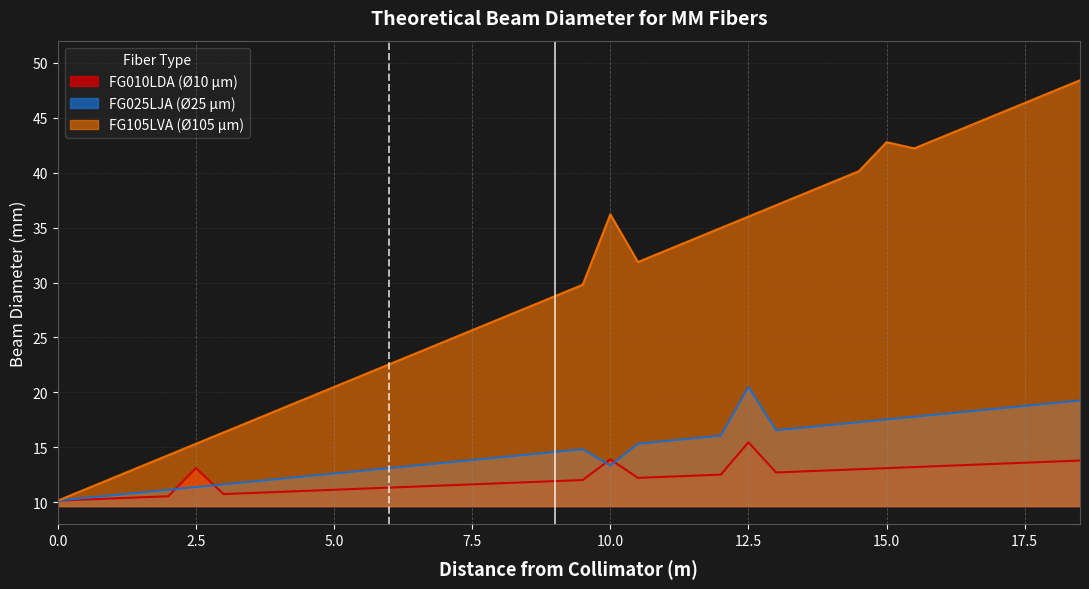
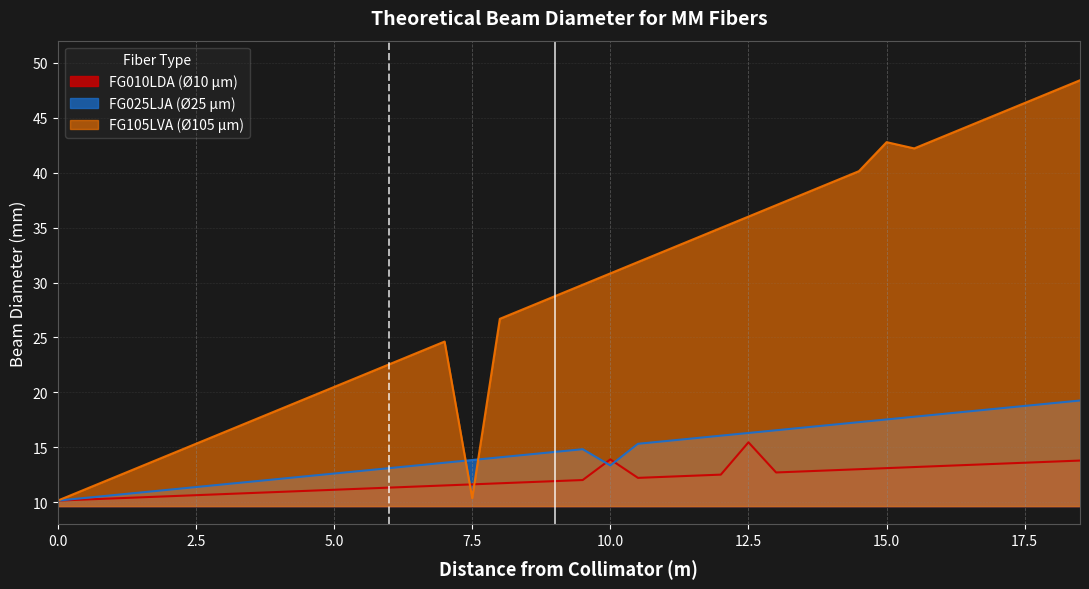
FG010LDA (Ø10 µm), 2.5: 13.1 -> 10.7
FG105LVA (Ø105 µm), 7.5: 25.7 -> 10.4
FG105LVA (Ø105 µm), 10.0: 36.2 -> 30.8
FG025LJA (Ø25 µm), 12.5: 20.5 -> 16.3
